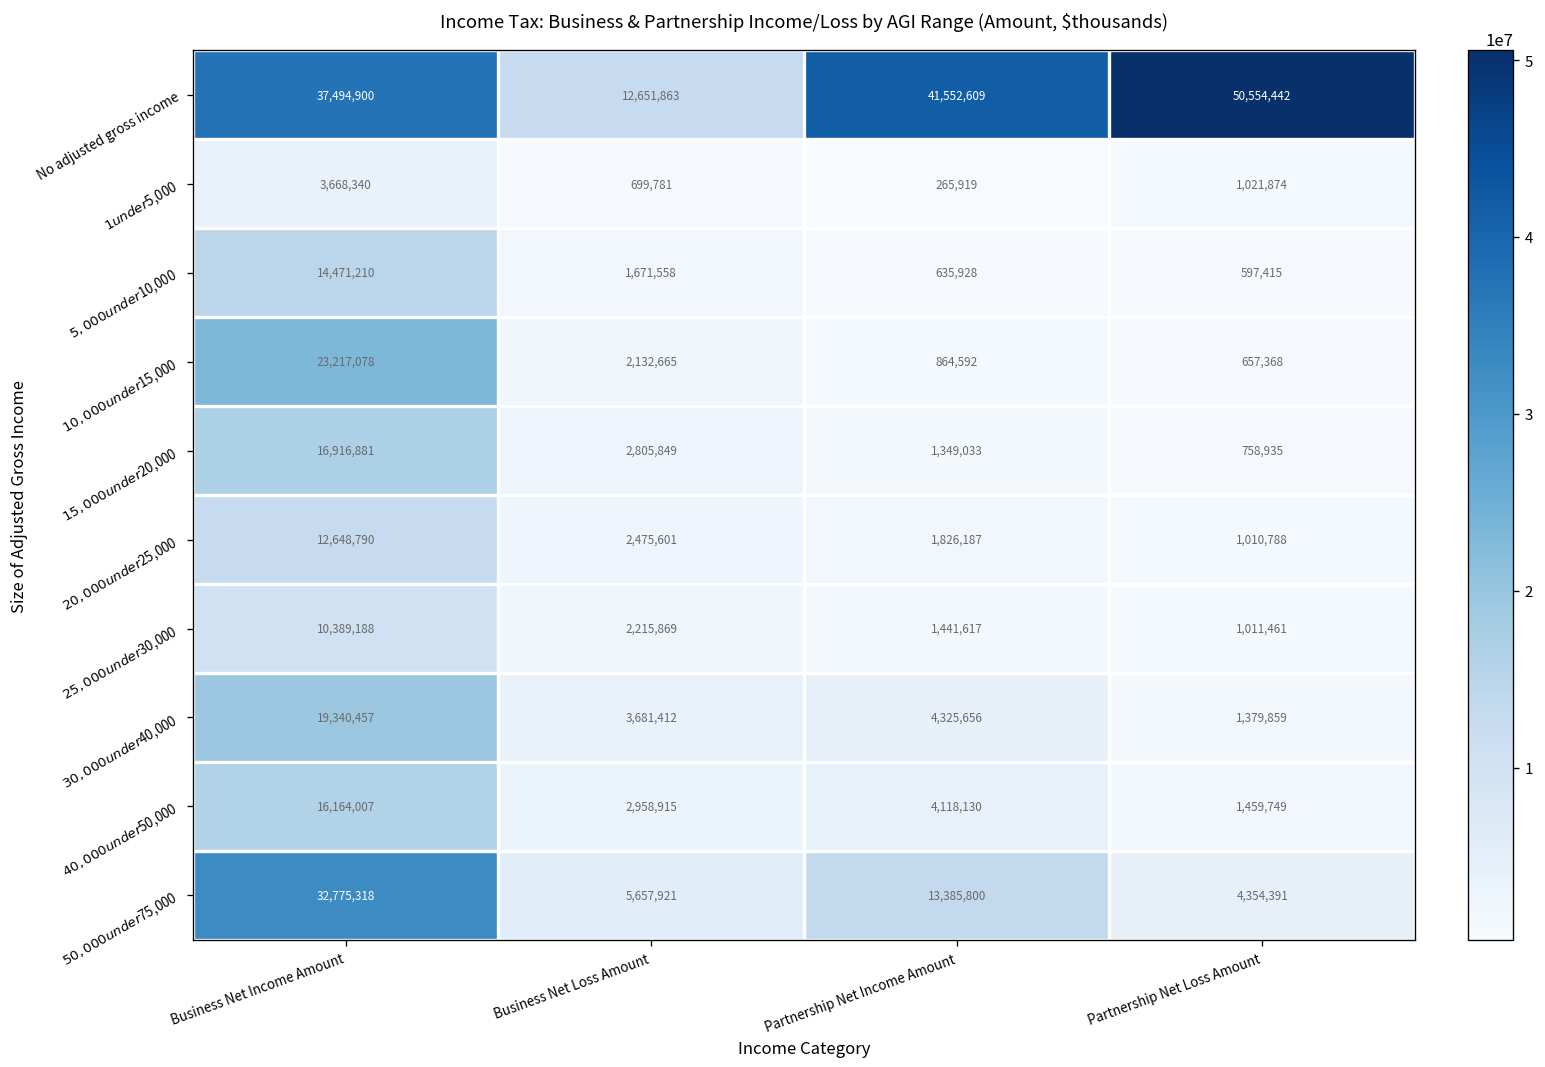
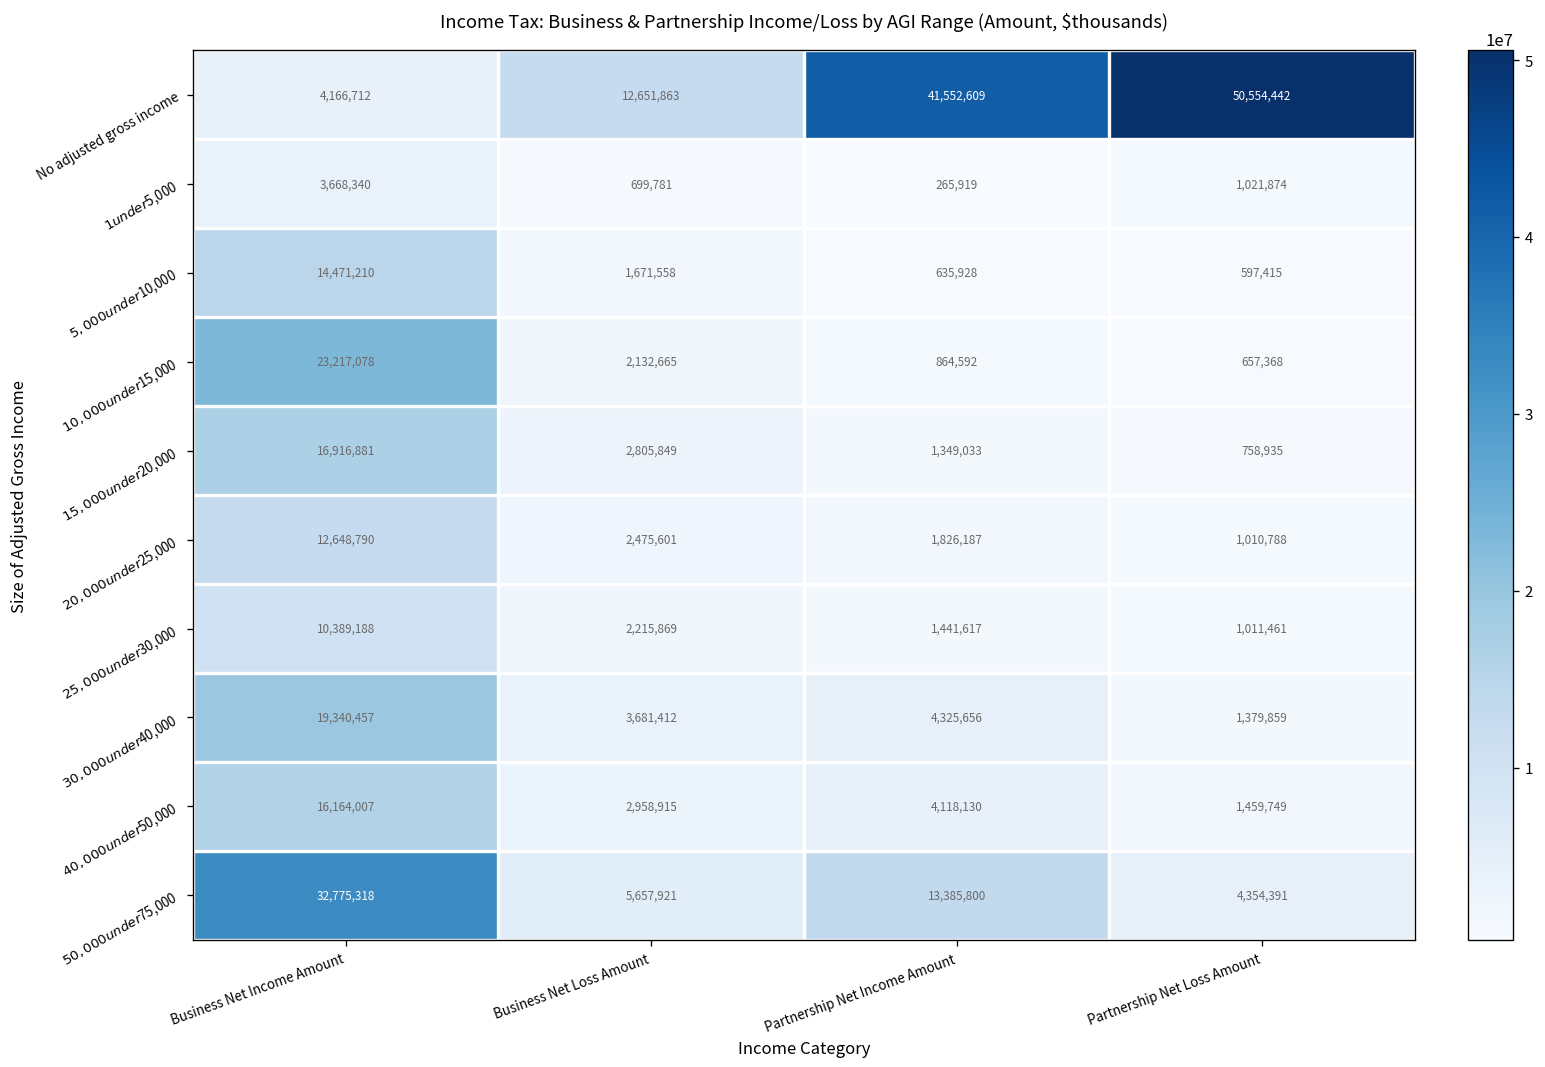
No adjusted gross income, Business Net Income Amount: 37,494,900 -> 4,166,712
